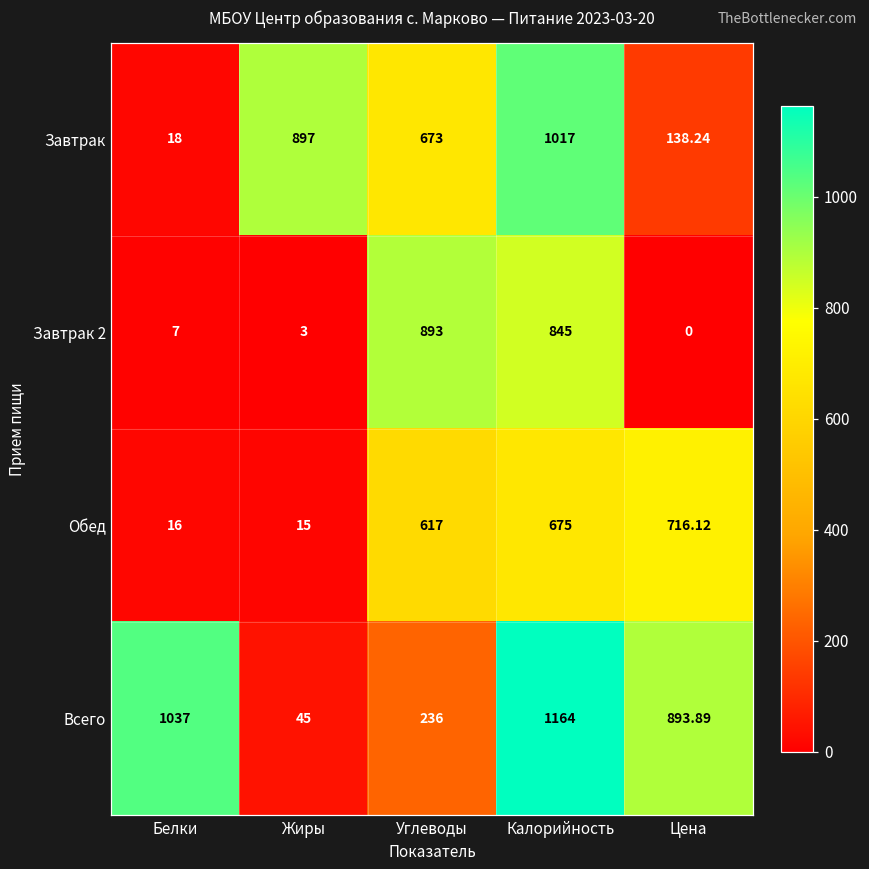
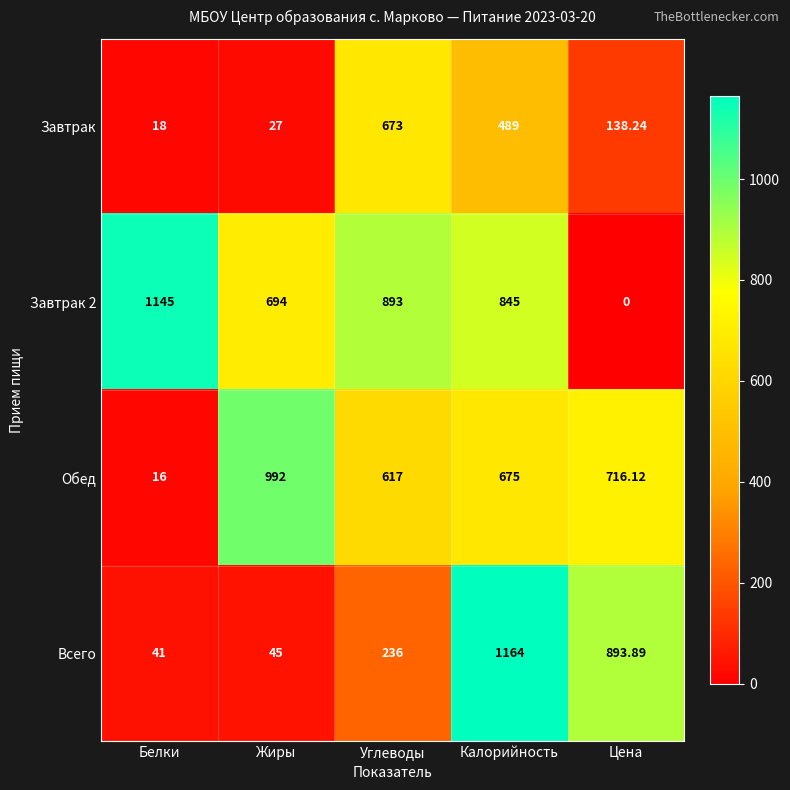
Завтрак, Жиры: 897 -> 27
Завтрак, Калорийность: 1017 -> 489
Завтрак 2, Белки: 7 -> 1145
Завтрак 2, Жиры: 3 -> 694
Обед, Жиры: 15 -> 992
Всего, Белки: 1037 -> 41
